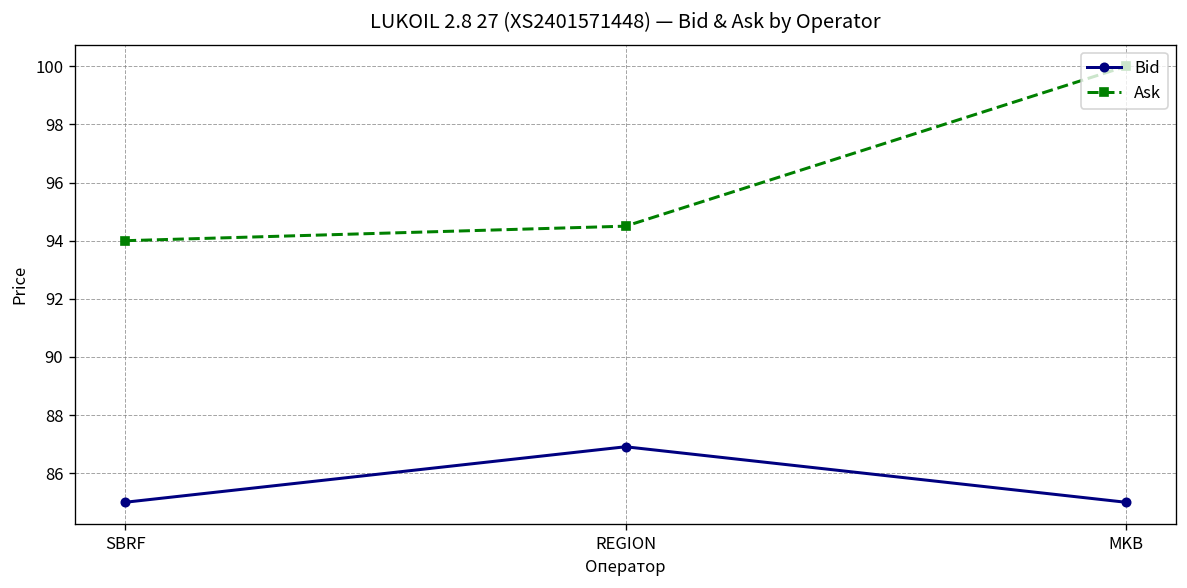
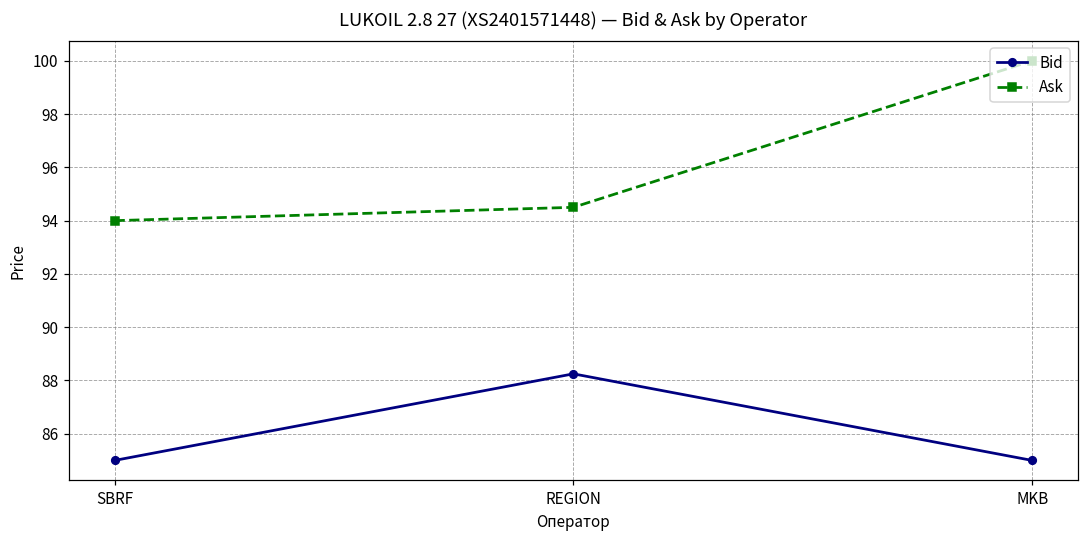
Bid, REGION: 86.9 -> 88.3
